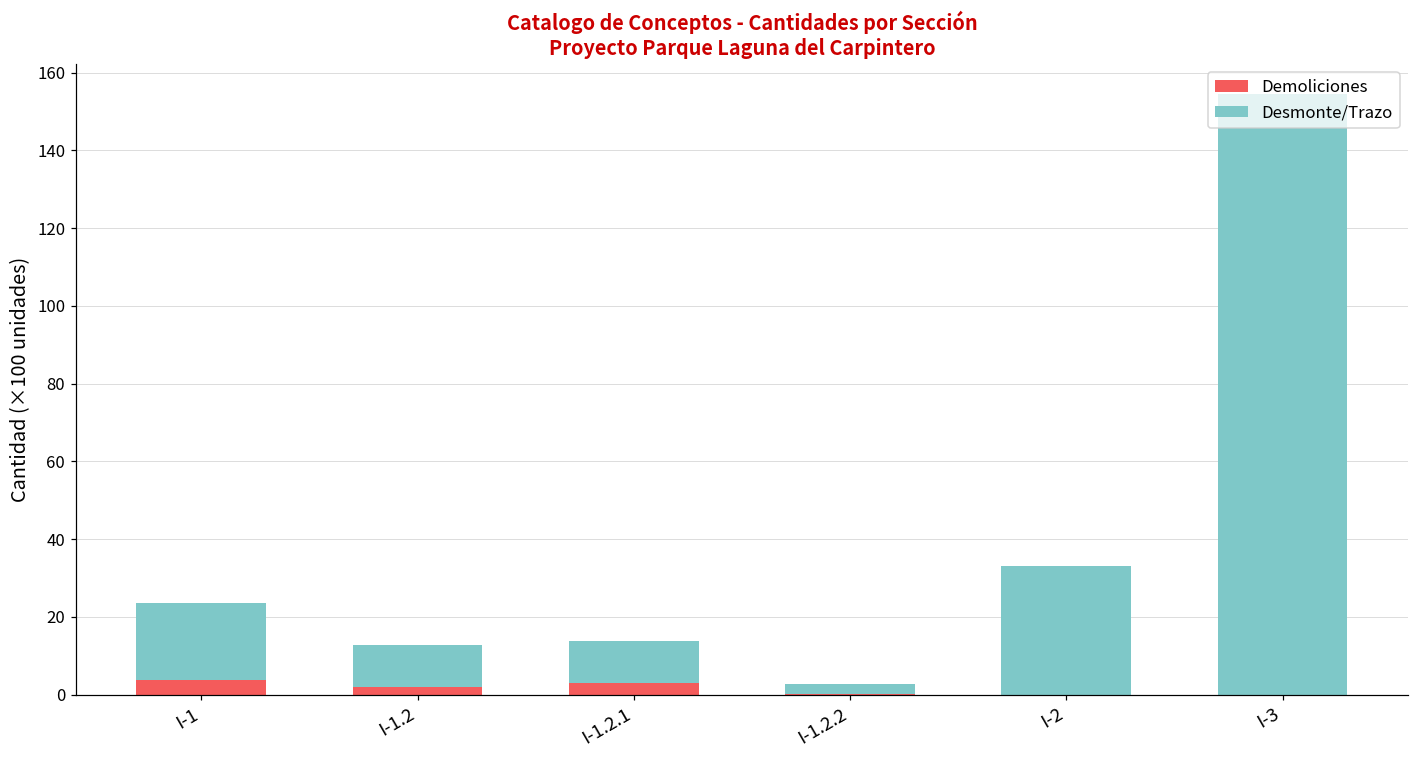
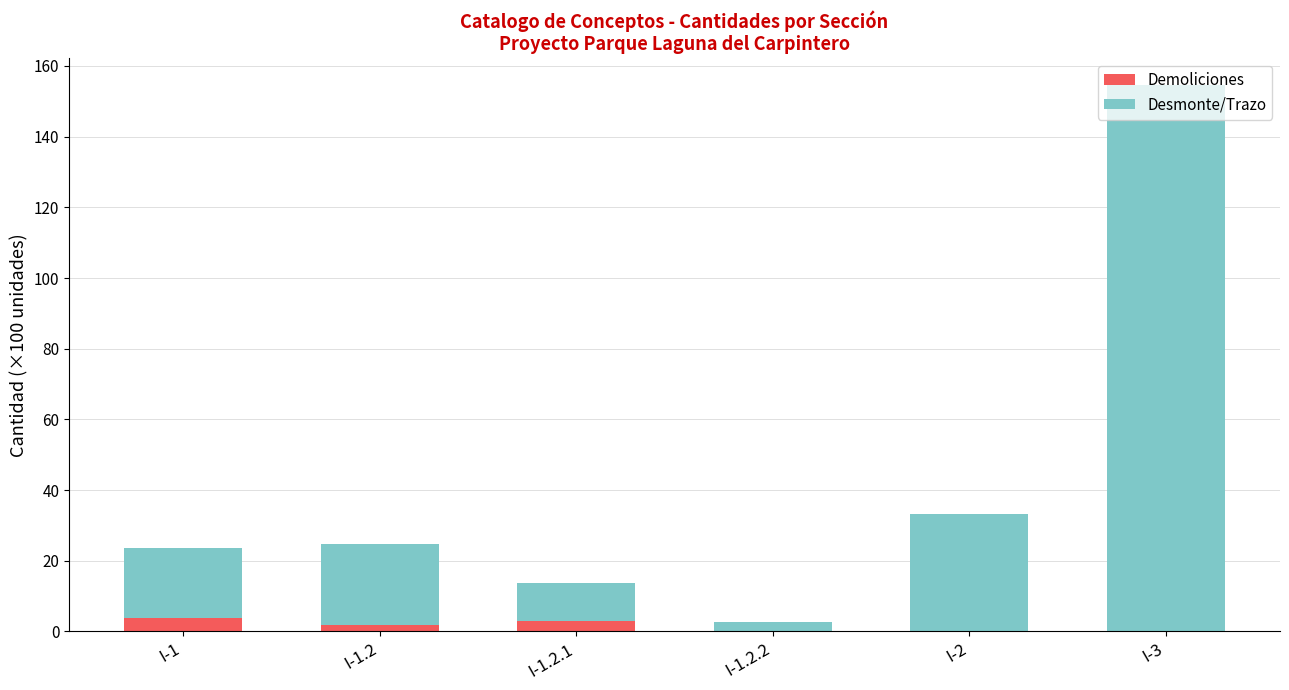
Desmonte/Trazo, I-1.2: 11 -> 23
